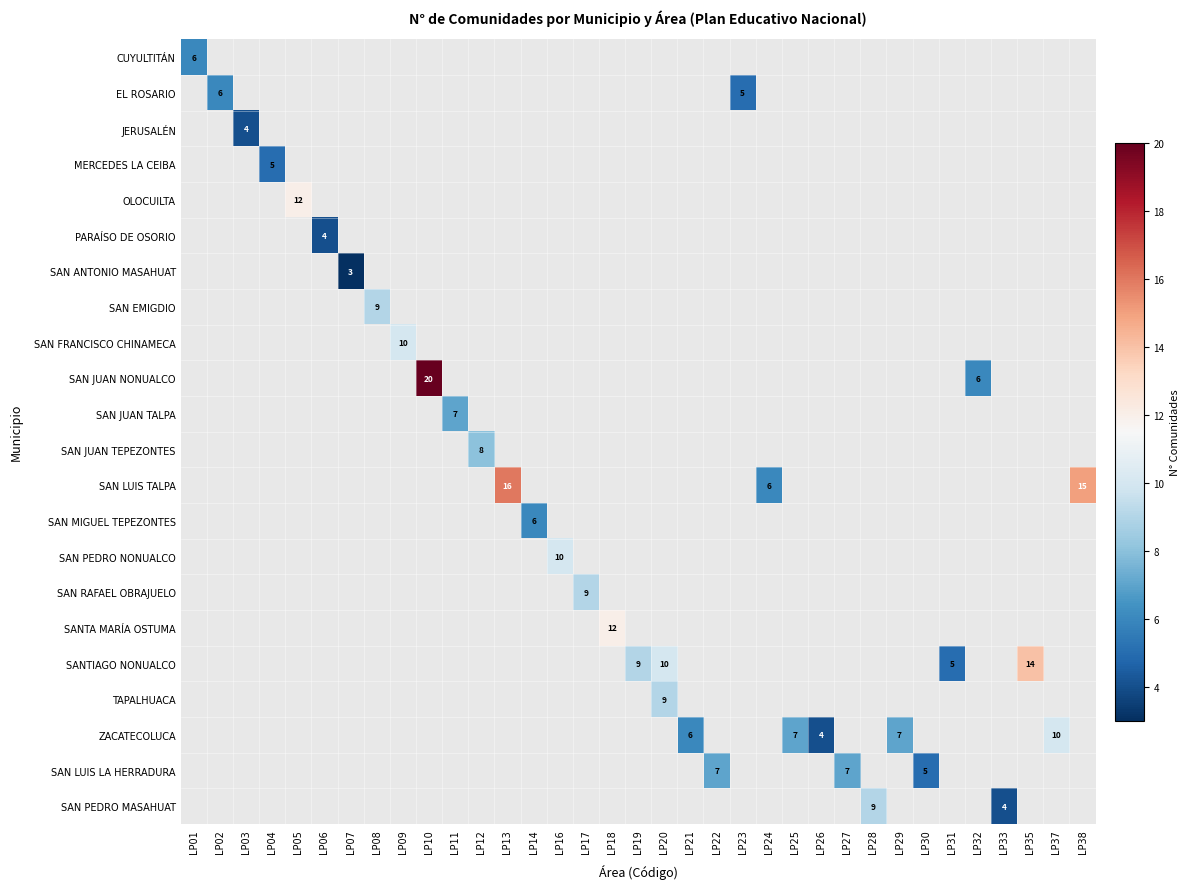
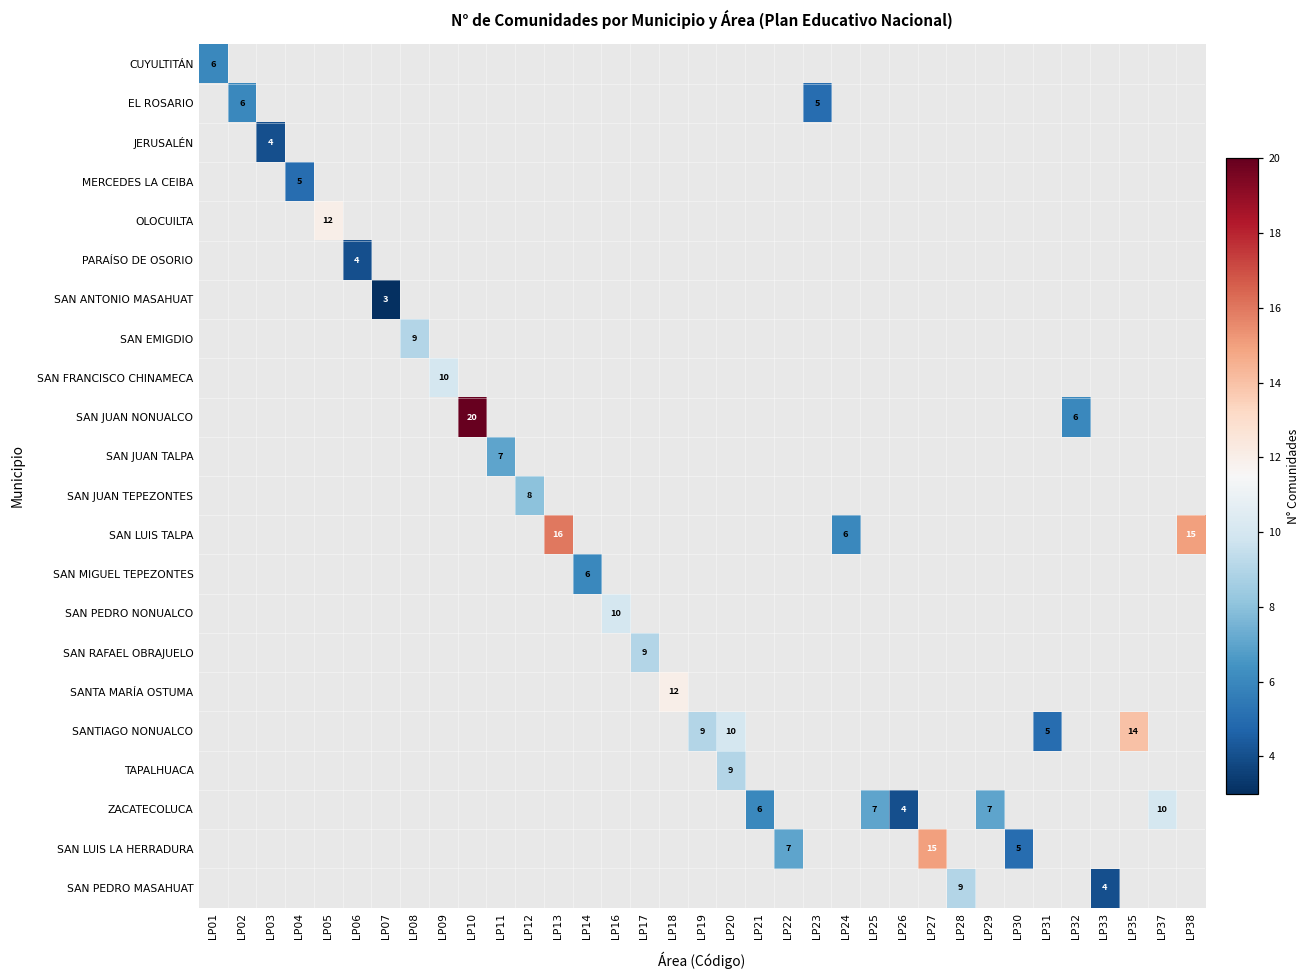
SAN LUIS LA HERRADURA, LP27: 7 -> 15
